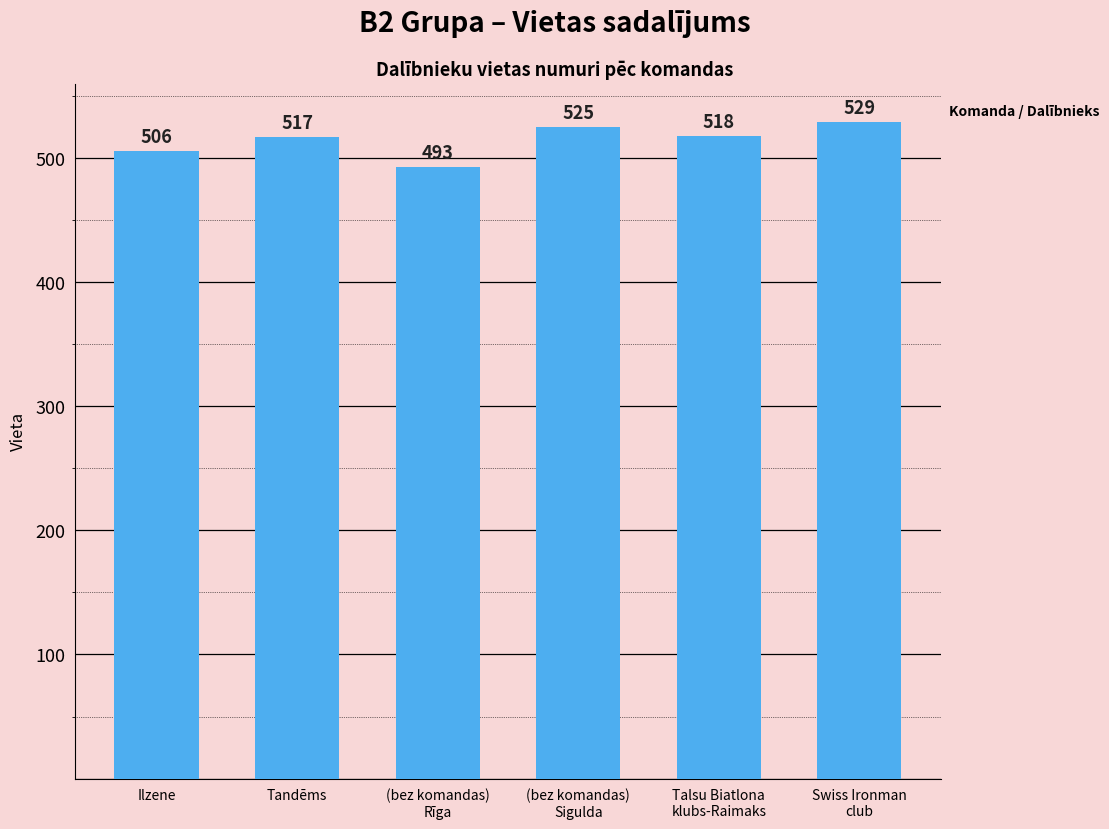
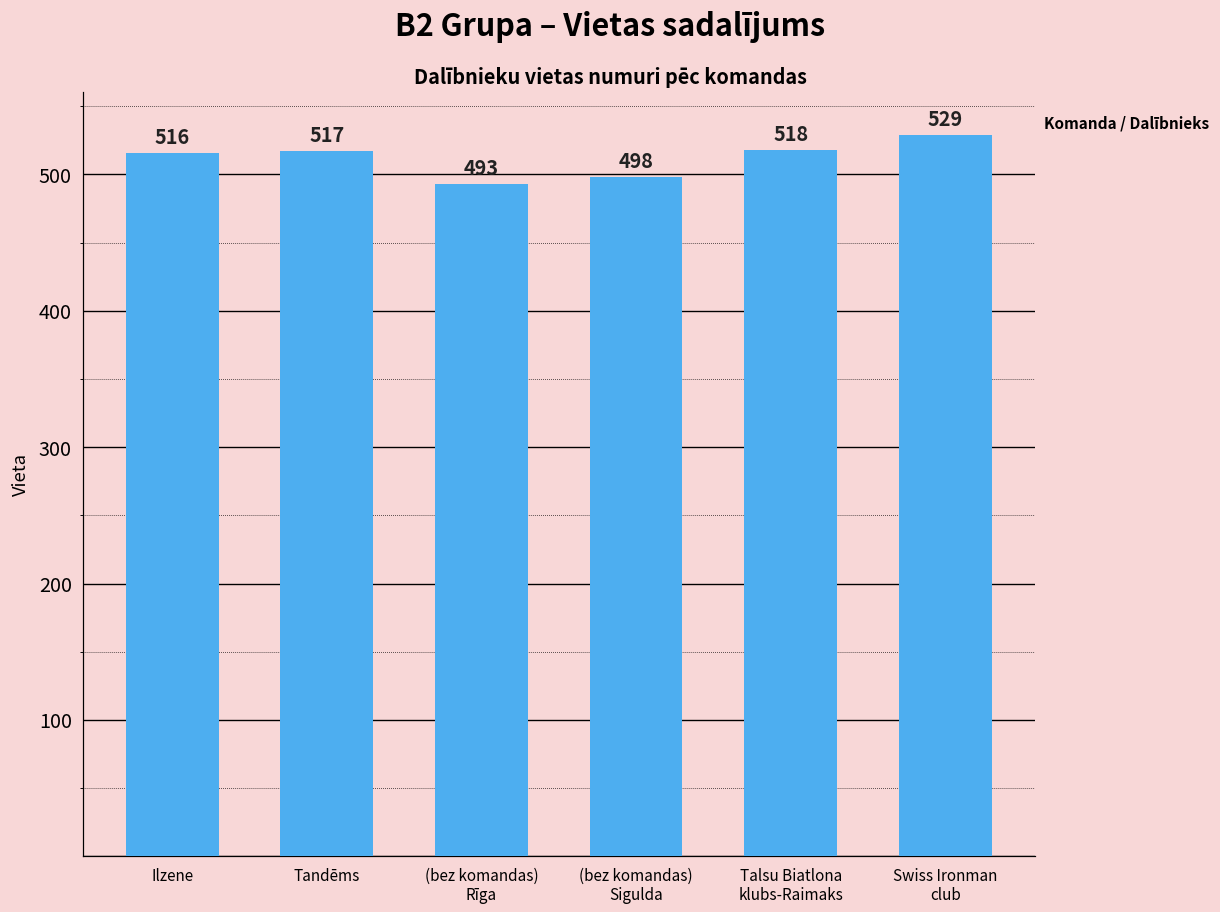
Ilzene: 506 -> 516
(bez komandas) Sigulda: 525 -> 498
